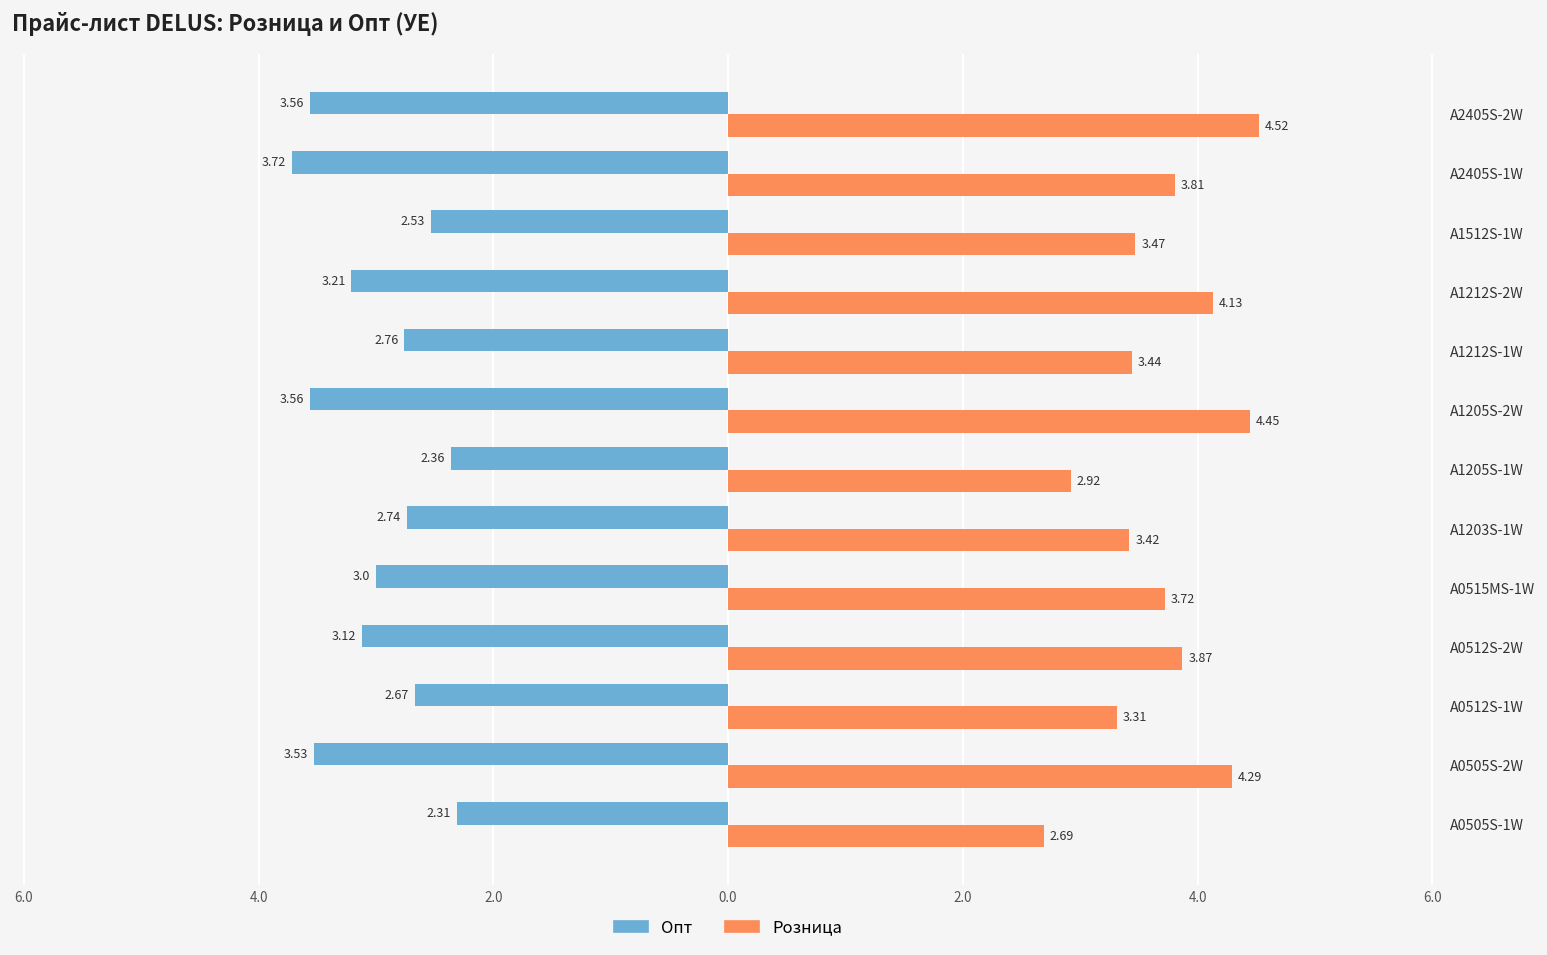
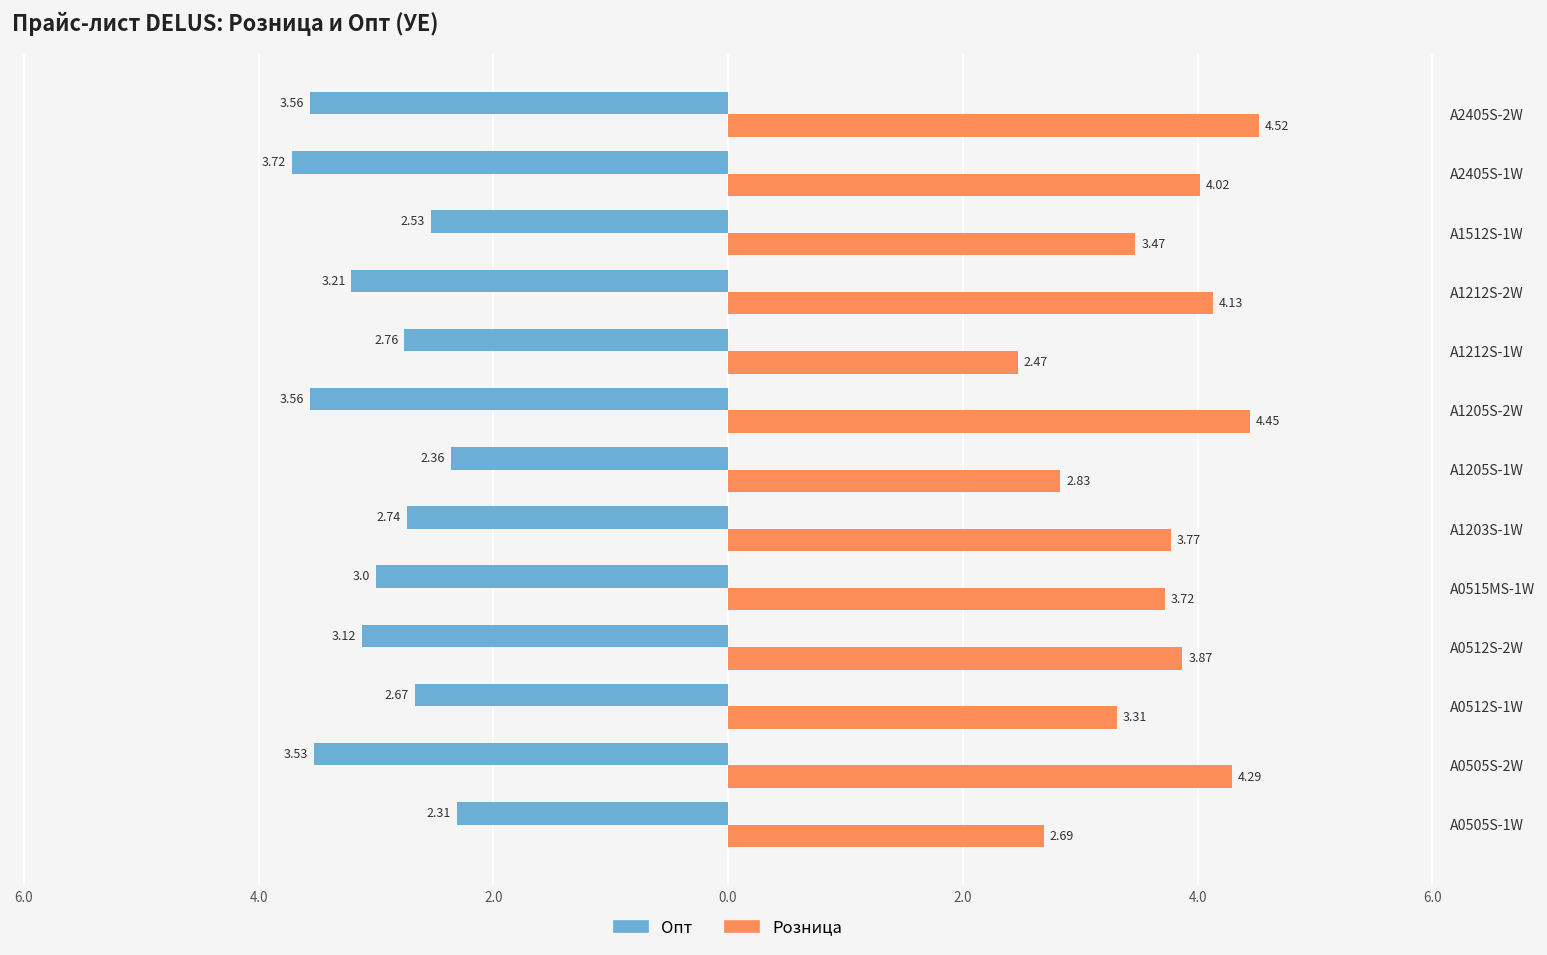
Розница, A2405S-1W: 3.81 -> 4.02
Розница, A1212S-1W: 3.44 -> 2.47
Розница, A1205S-1W: 2.92 -> 2.83
Розница, A1203S-1W: 3.42 -> 3.77
